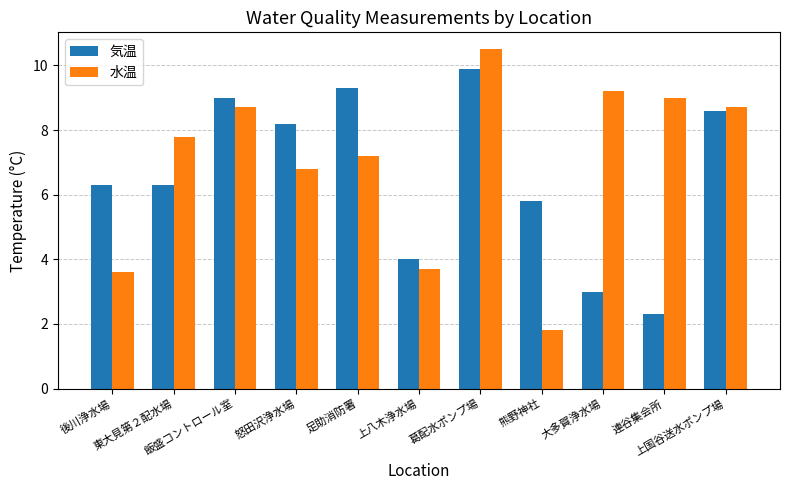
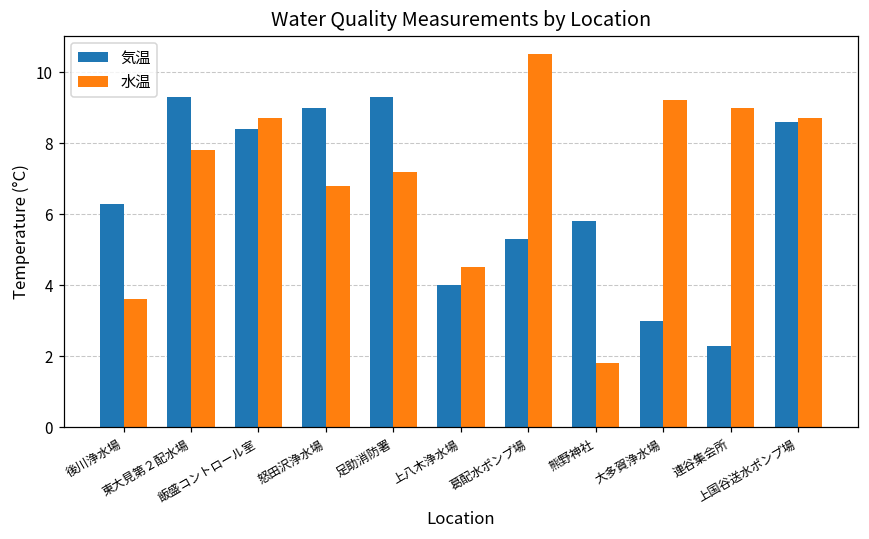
気温, 東大見第２配水場: 6.3 -> 9.3
気温, 飯盛コントロール室: 9.0 -> 8.4
気温, 怒田沢浄水場: 8.2 -> 9.0
水温, 上八木浄水場: 3.7 -> 4.5
気温, 葛配水ポンプ場: 9.9 -> 5.3
